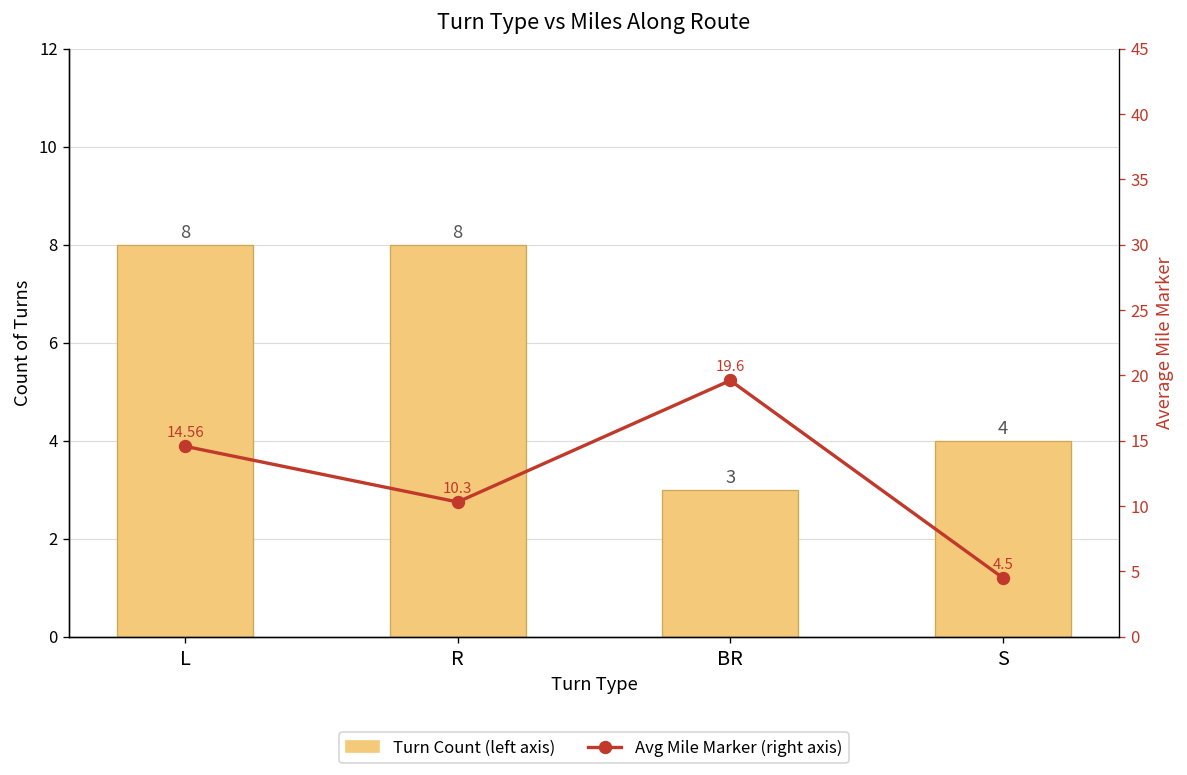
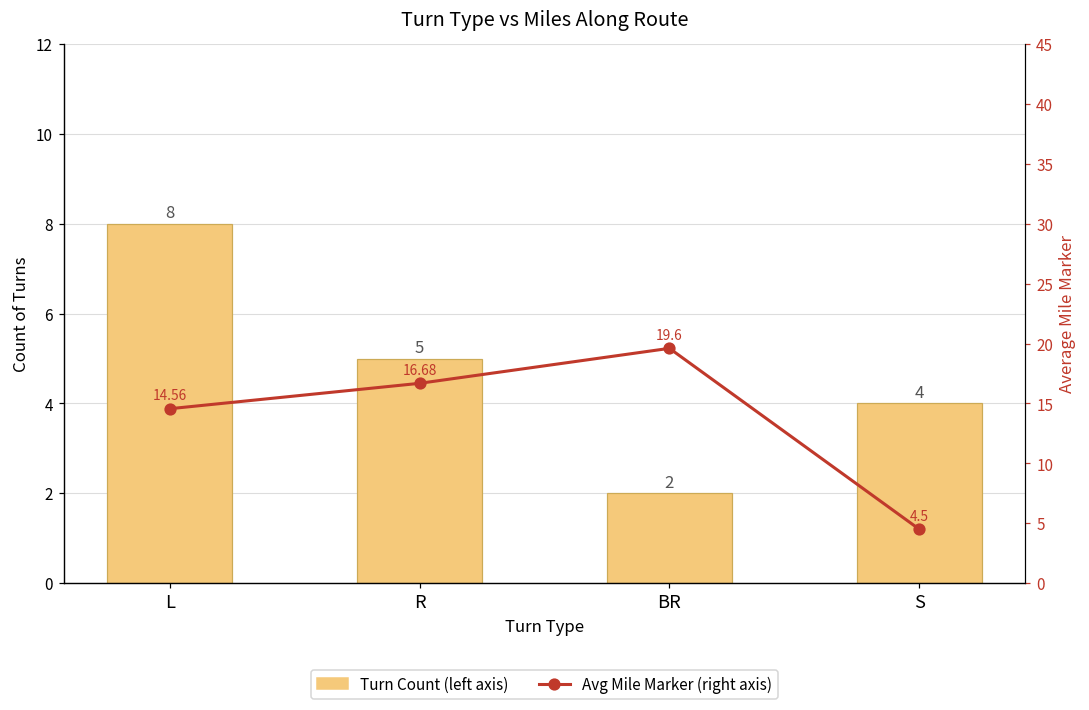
Turn Count (left axis), R: 8 -> 5
Turn Count (left axis), BR: 3 -> 2
Avg Mile Marker (right axis), R: 10.3 -> 16.68
